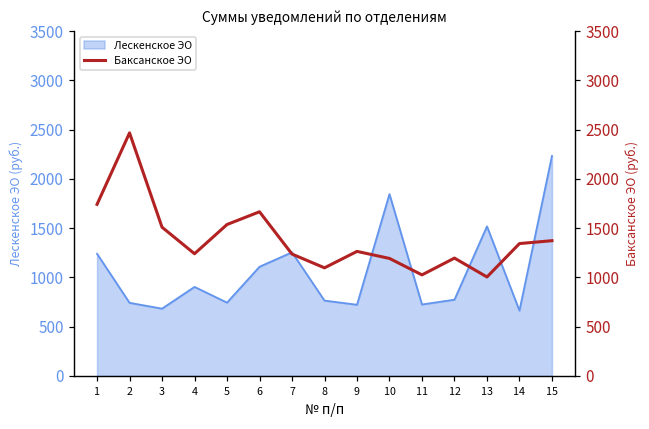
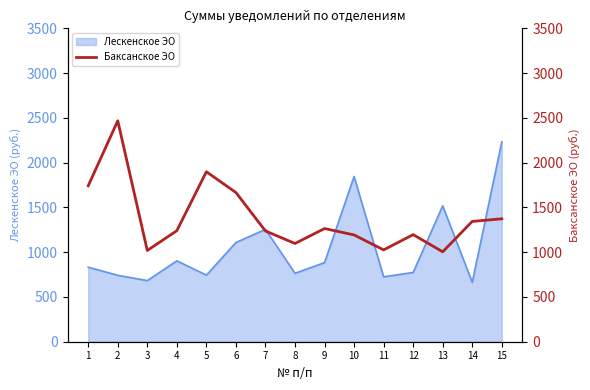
Лескенское ЭО, 1: 1200 -> 800
Лескенское ЭО, 9: 700 -> 900
Баксанское ЭО, 3: 1500 -> 1000
Баксанское ЭО, 5: 1500 -> 1900
